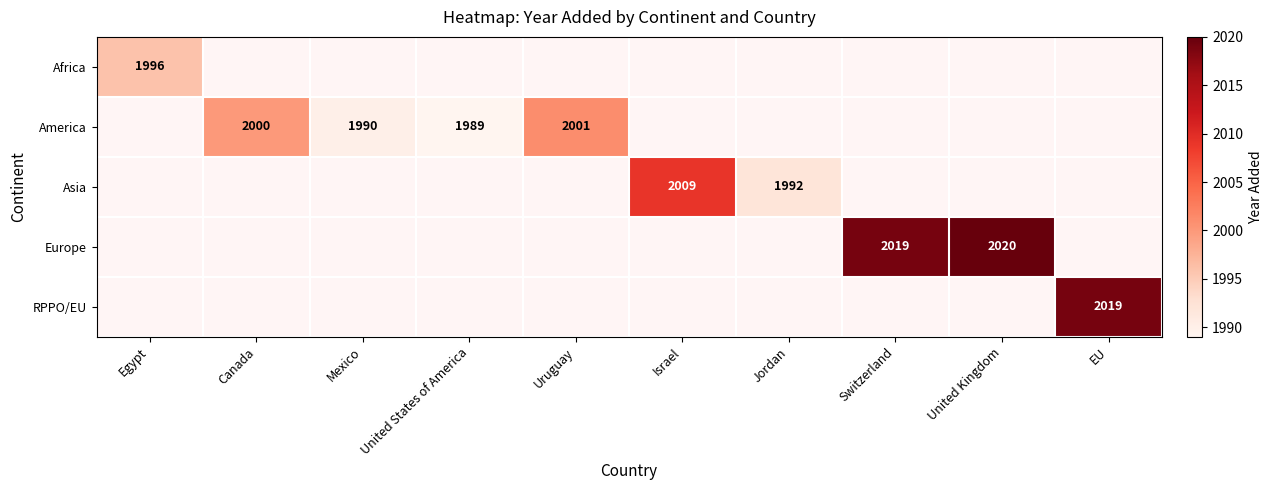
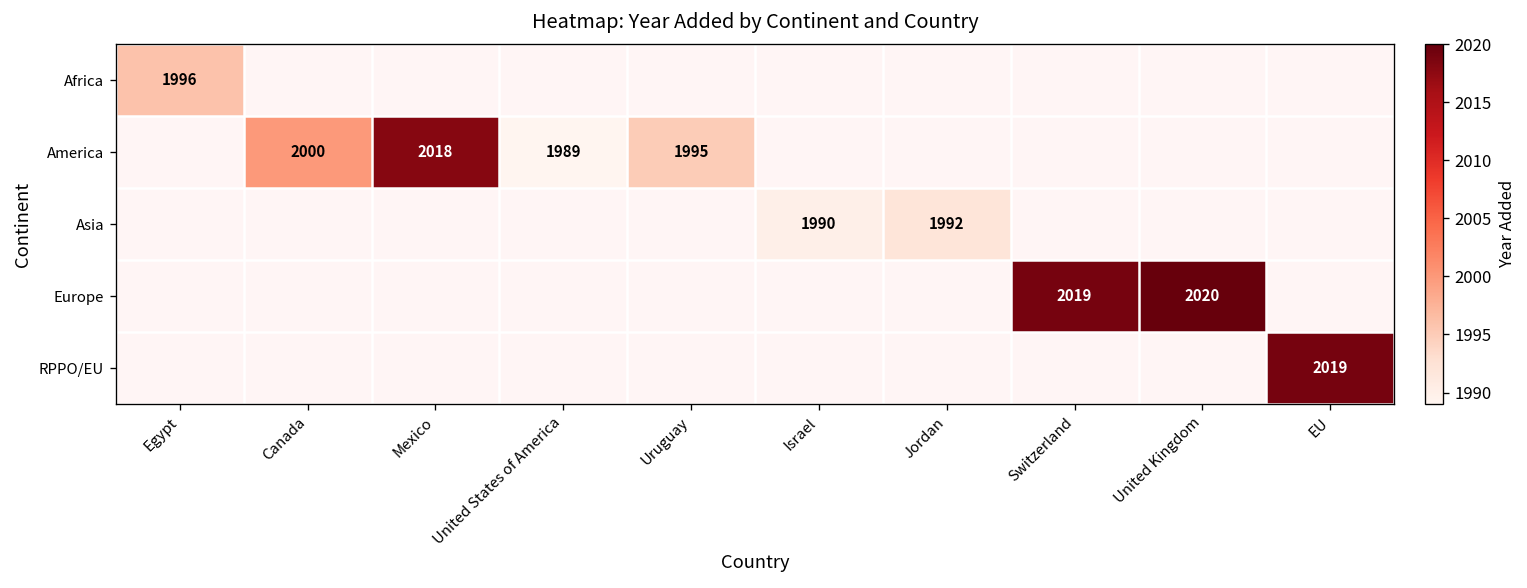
America, Mexico: 1990 -> 2018
America, Uruguay: 2001 -> 1995
Asia, Israel: 2009 -> 1990
